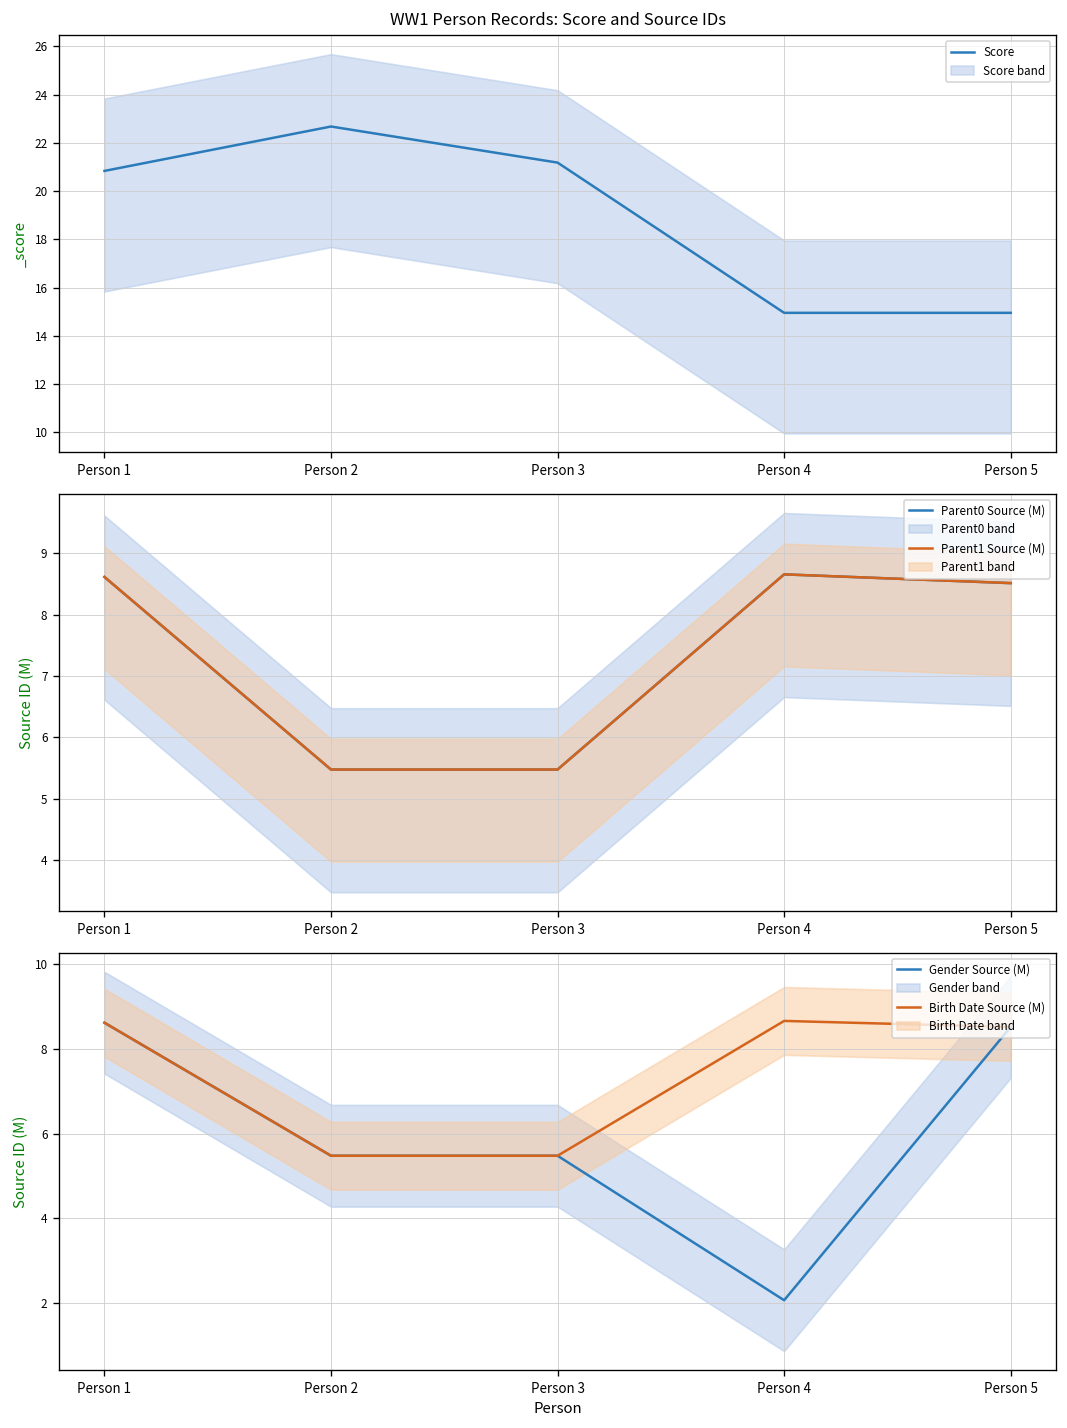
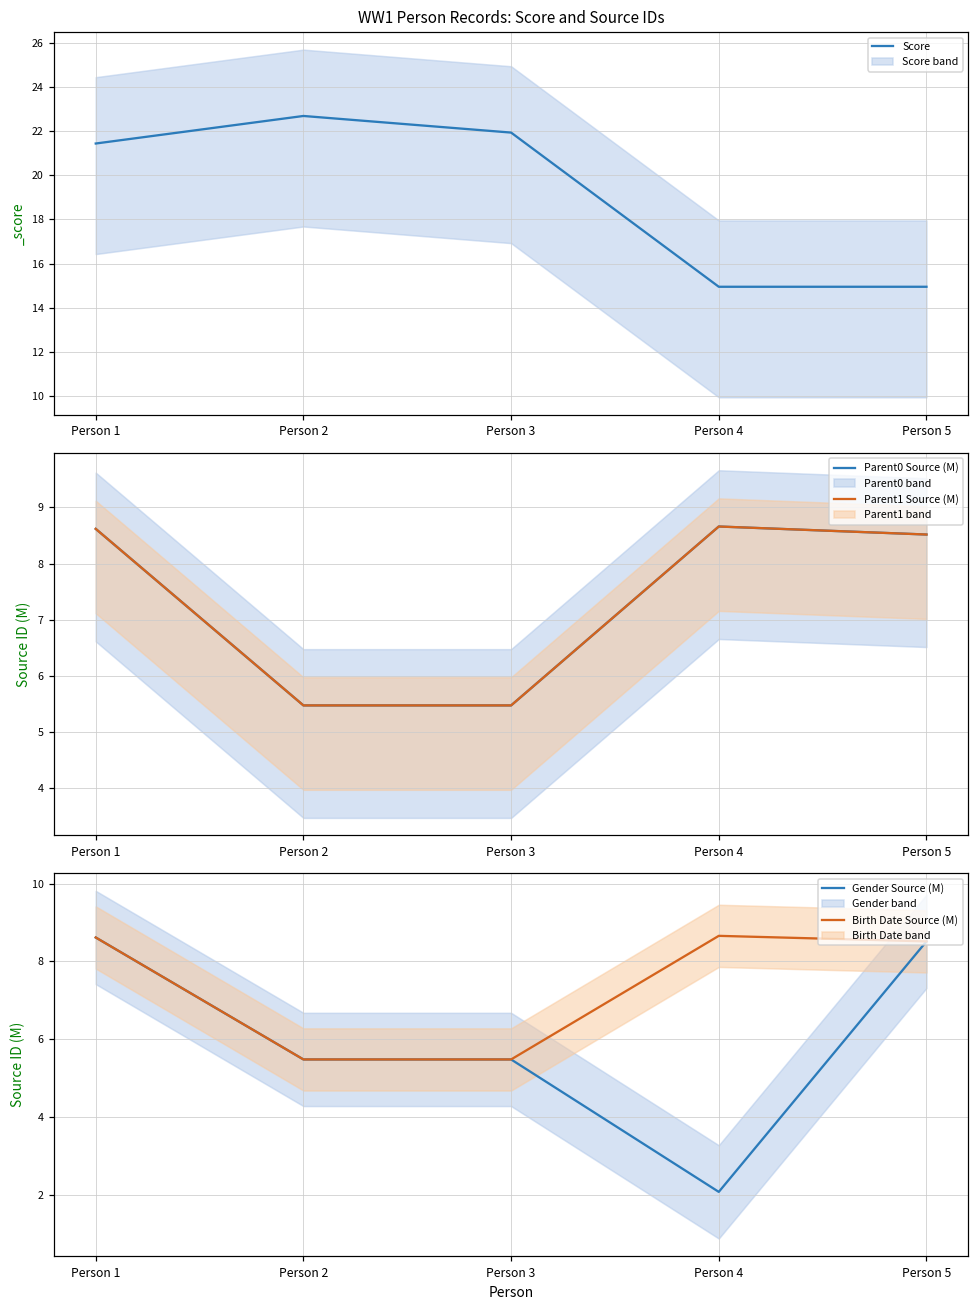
WW1 Person Records: Score and Source IDs, Score, Person 1: 20.8 -> 21.4
WW1 Person Records: Score and Source IDs, Score, Person 3: 21.2 -> 21.9
